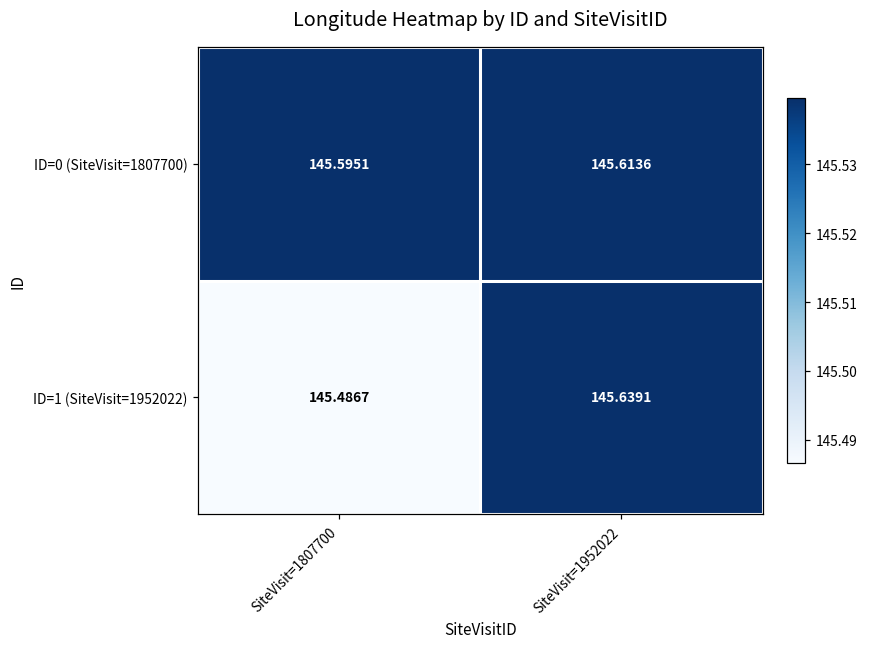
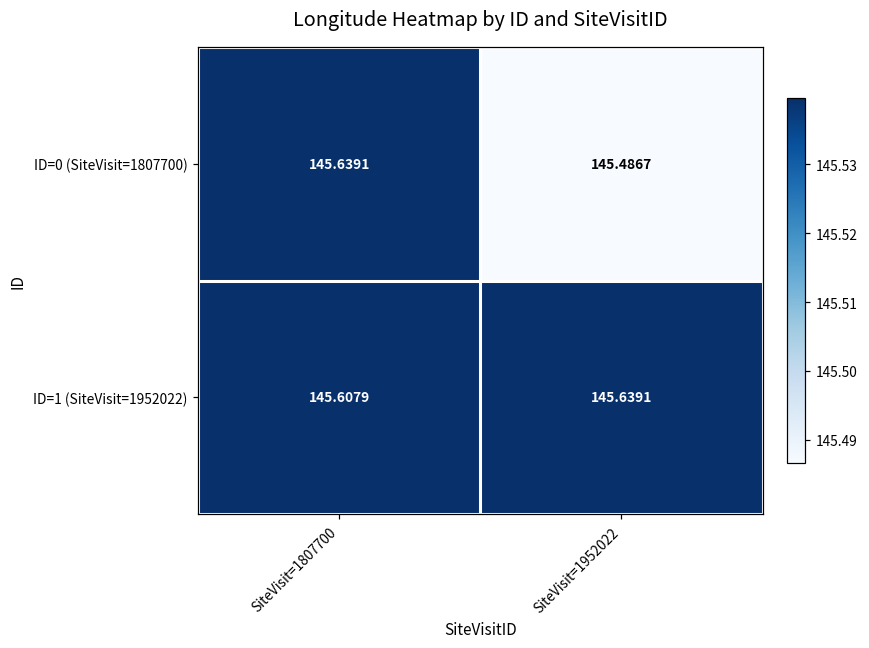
ID=0 (SiteVisit=1807700), SiteVisit=1807700: 145.5951 -> 145.6391
ID=0 (SiteVisit=1807700), SiteVisit=1952022: 145.6136 -> 145.4867
ID=1 (SiteVisit=1952022), SiteVisit=1807700: 145.4867 -> 145.6079
